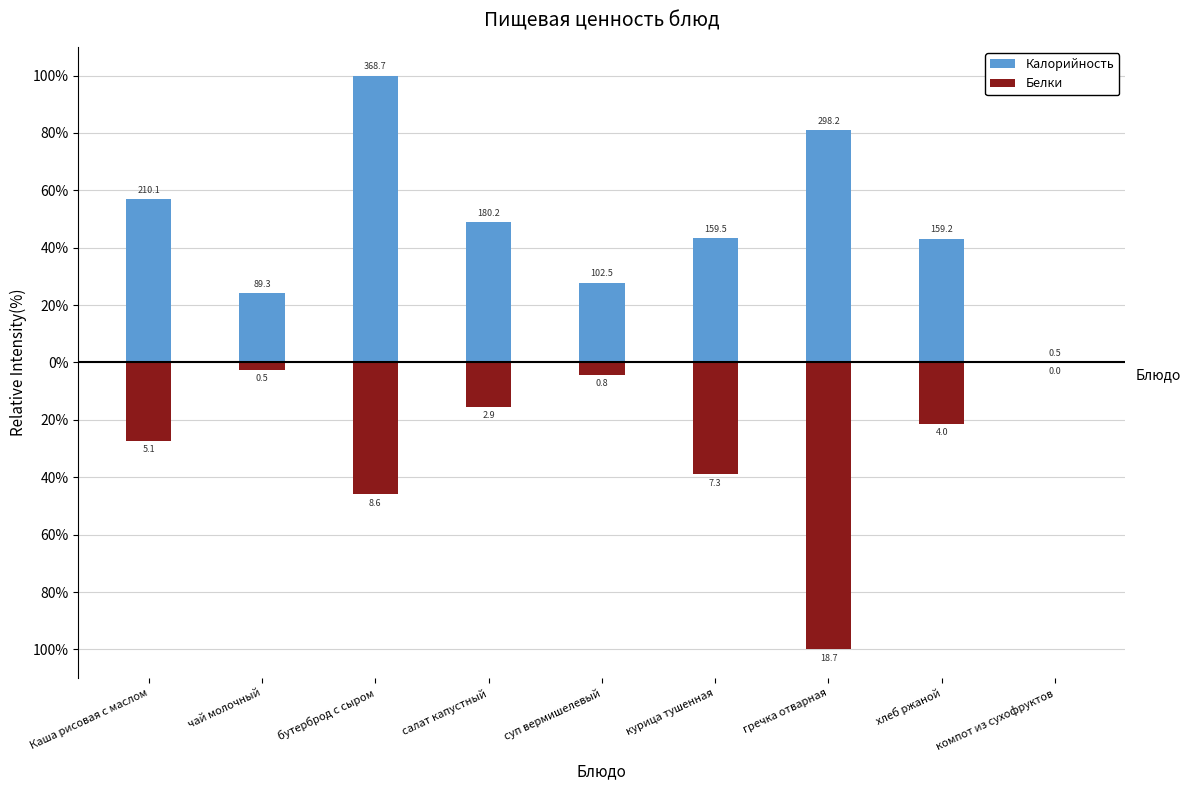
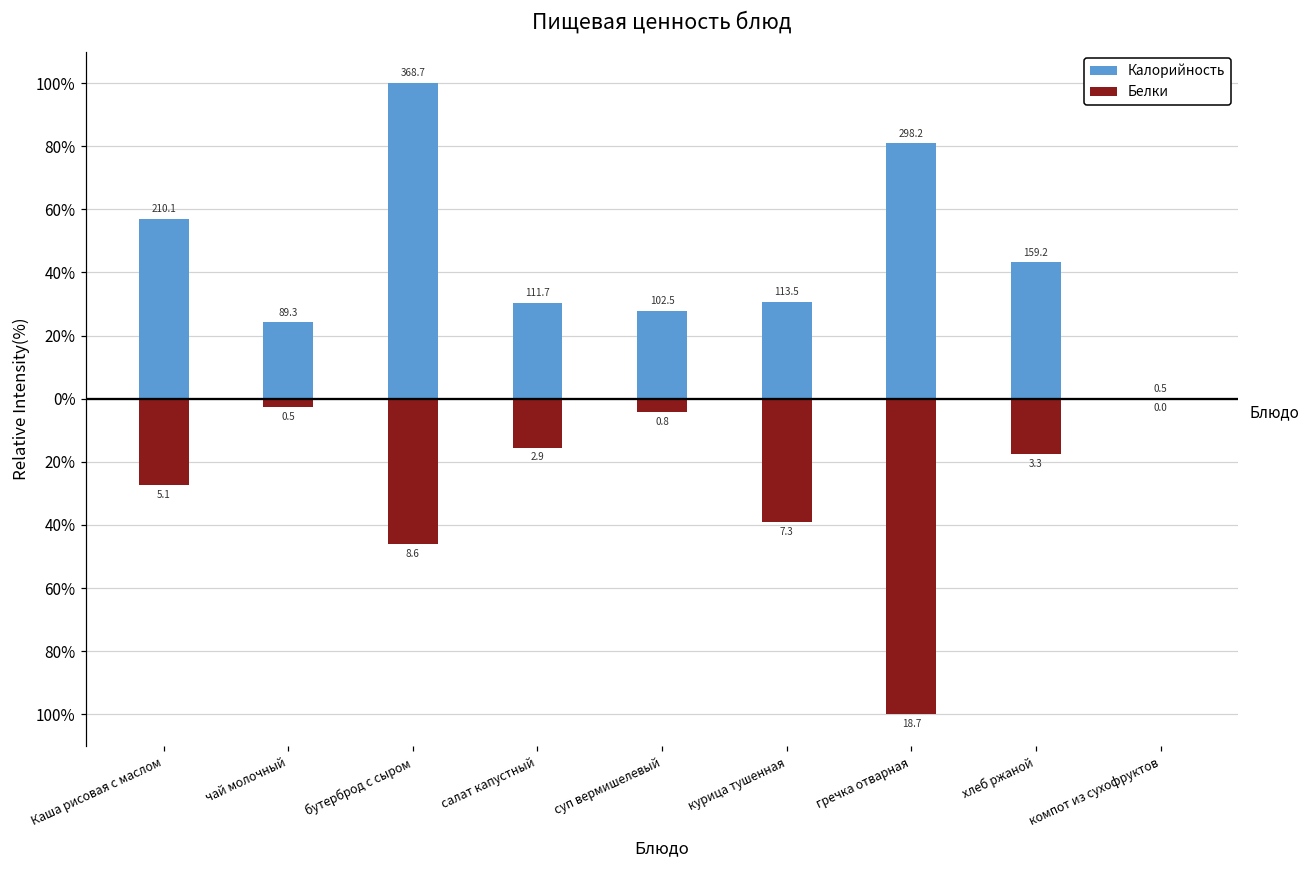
Калорийность, салат капустный: 180.2 -> 111.7
Калорийность, курица тушенная: 159.5 -> 113.5
Белки, хлеб ржаной: 4.0 -> 3.3
